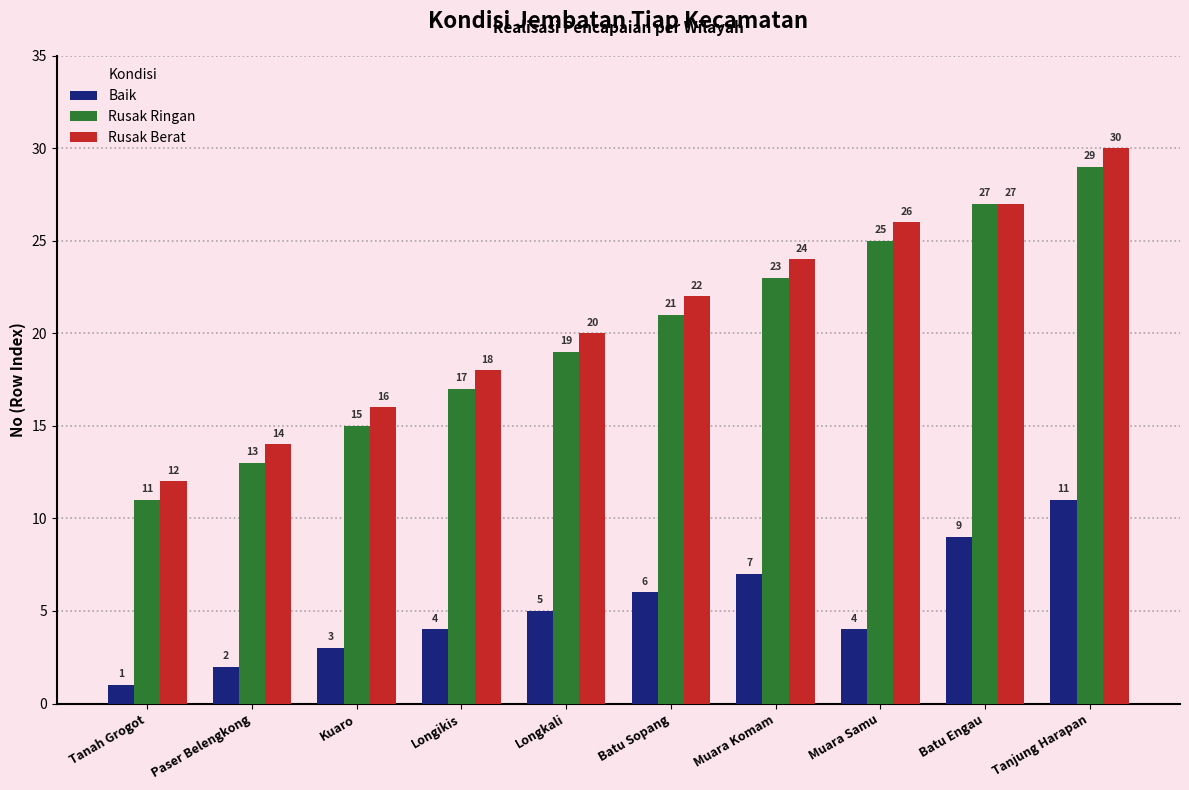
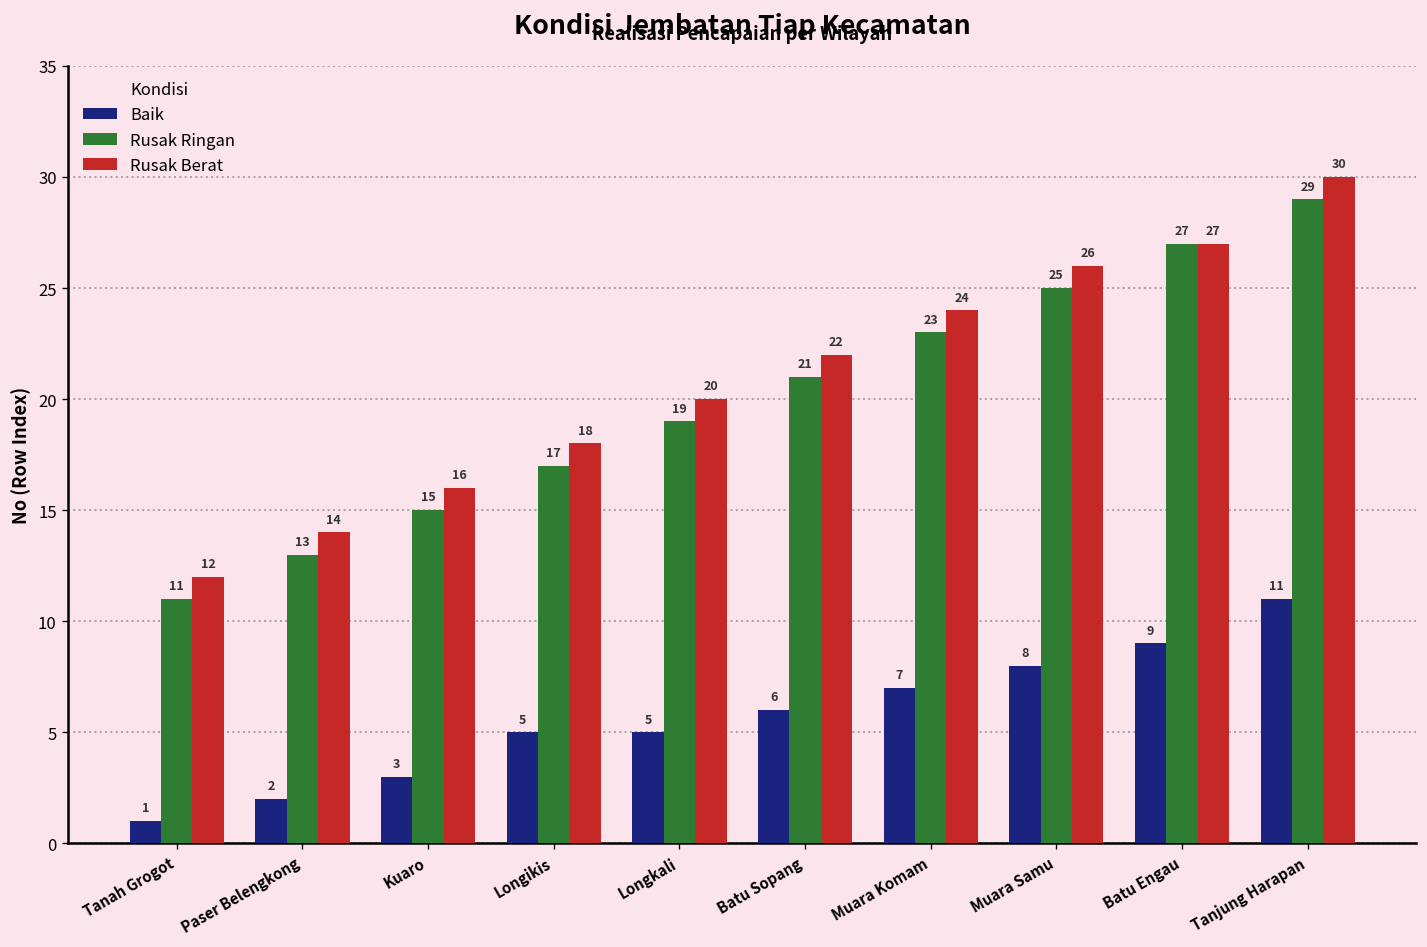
Baik, Longikis: 4 -> 5
Baik, Muara Samu: 4 -> 8
